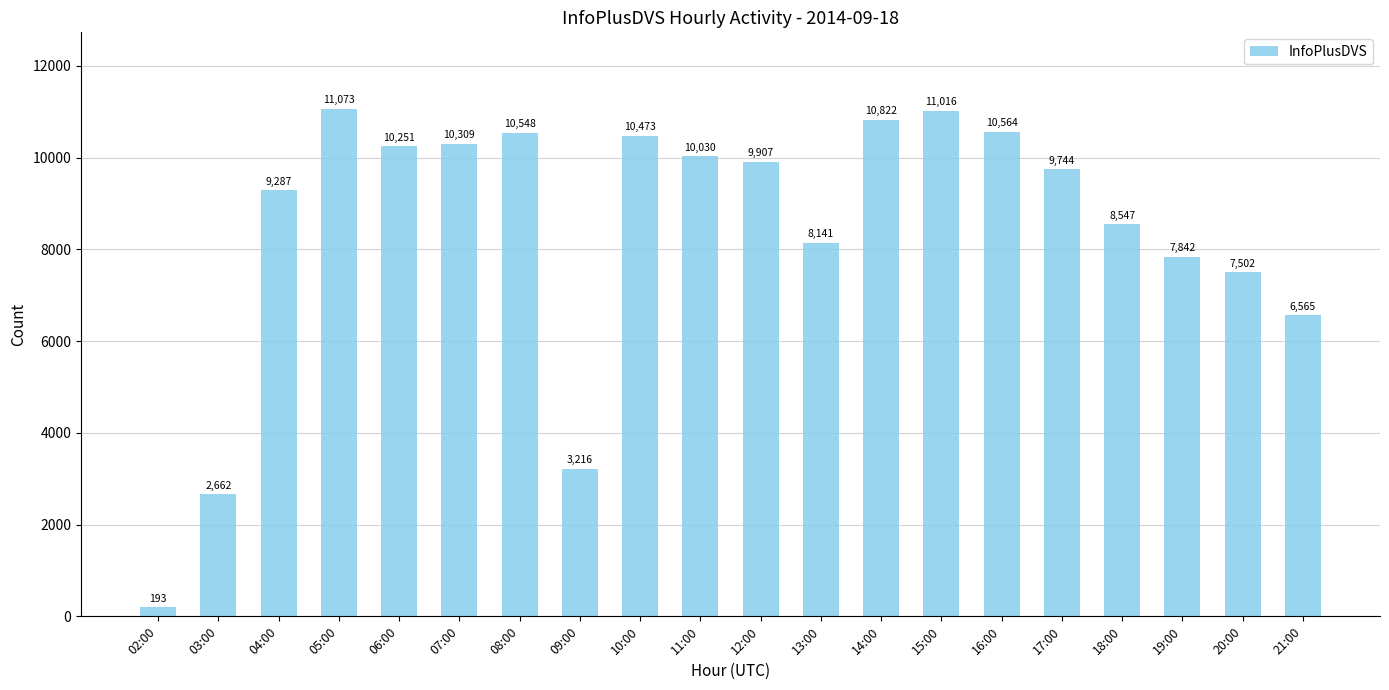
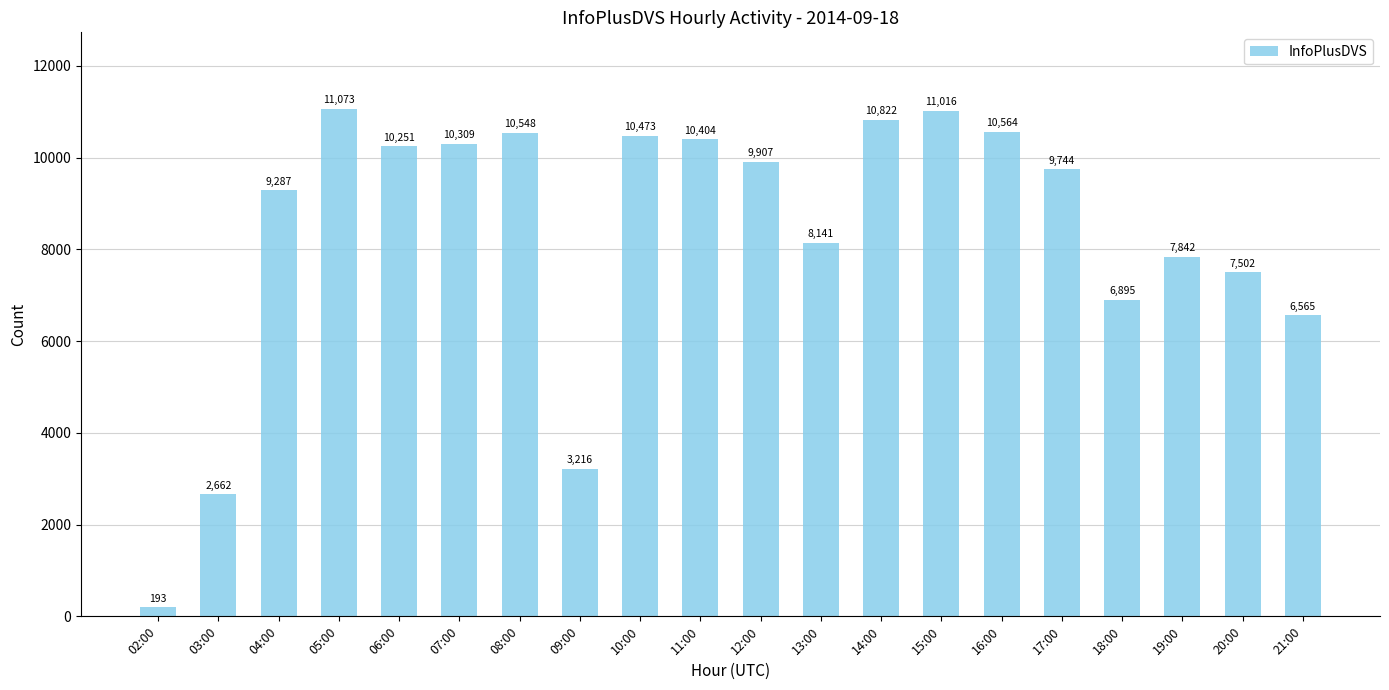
11:00: 10,030 -> 10,404
18:00: 8,547 -> 6,895
